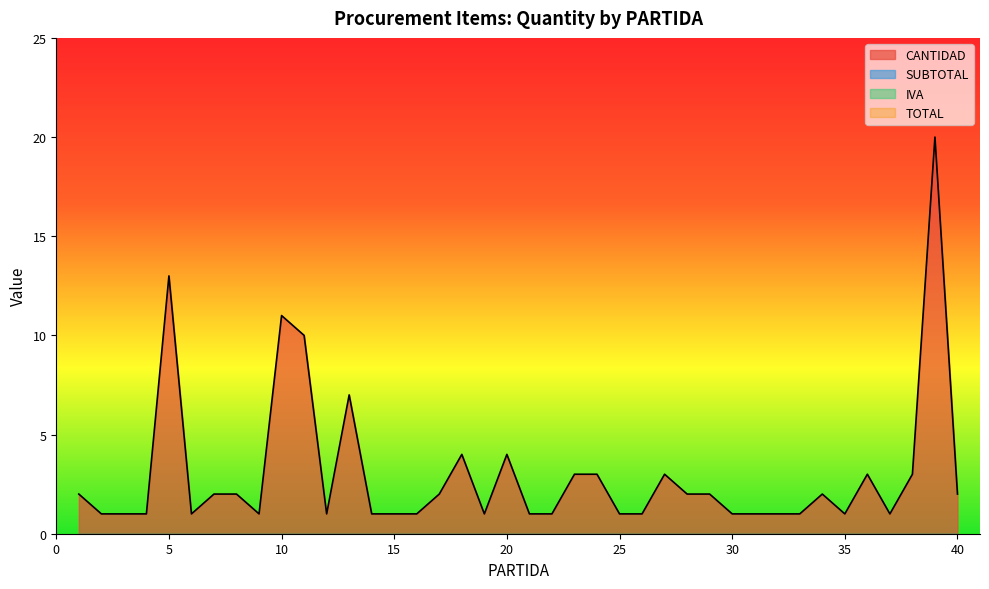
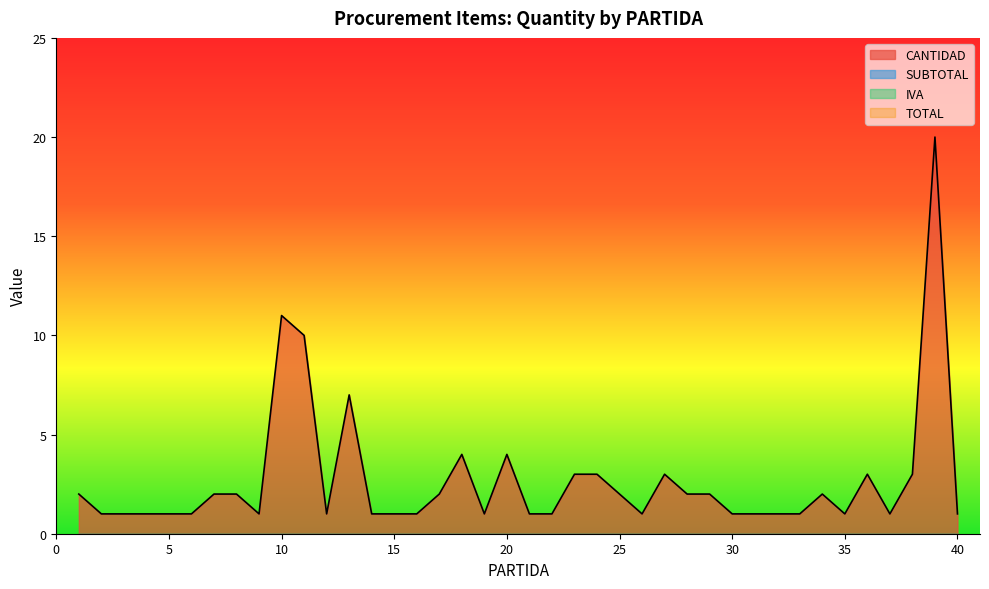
CANTIDAD, 5: 13 -> 1
CANTIDAD, 25: 1 -> 2
CANTIDAD, 40: 2 -> 1
